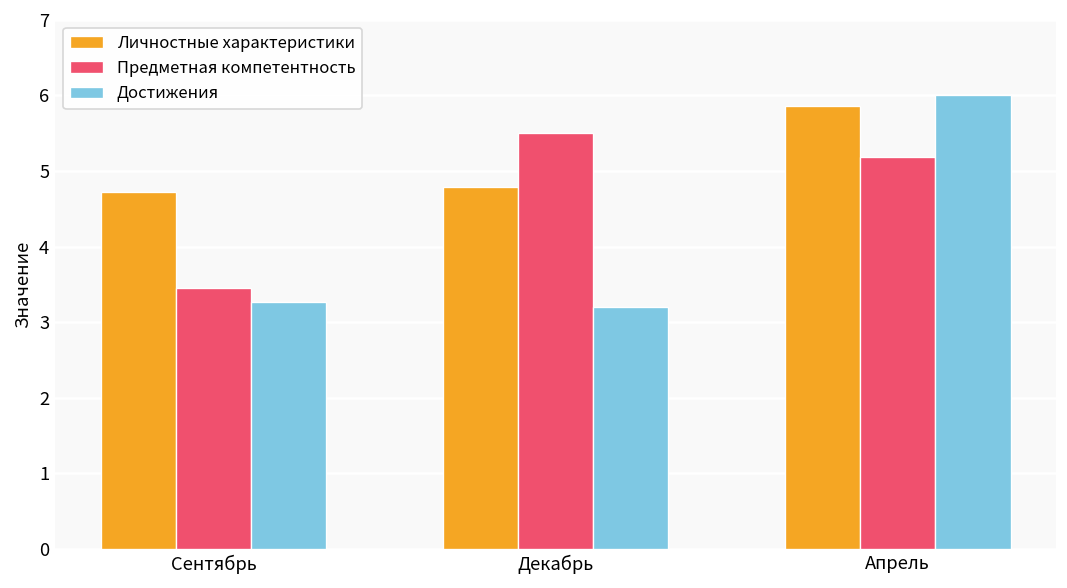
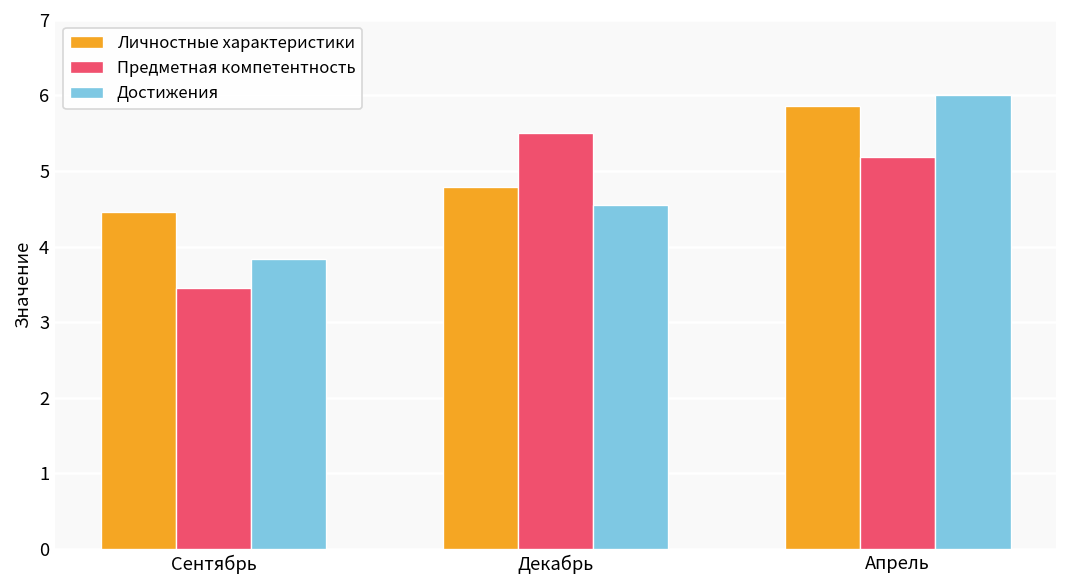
Личностные характеристики, Сентябрь: 4.7 -> 4.5
Достижения, Сентябрь: 3.3 -> 3.8
Достижения, Декабрь: 3.2 -> 4.5
